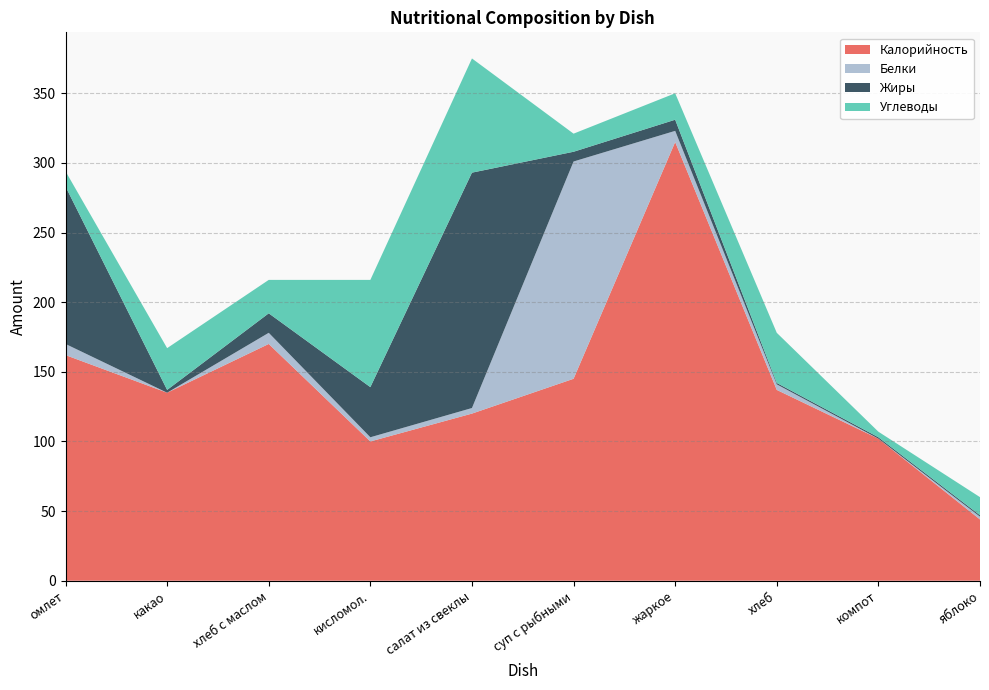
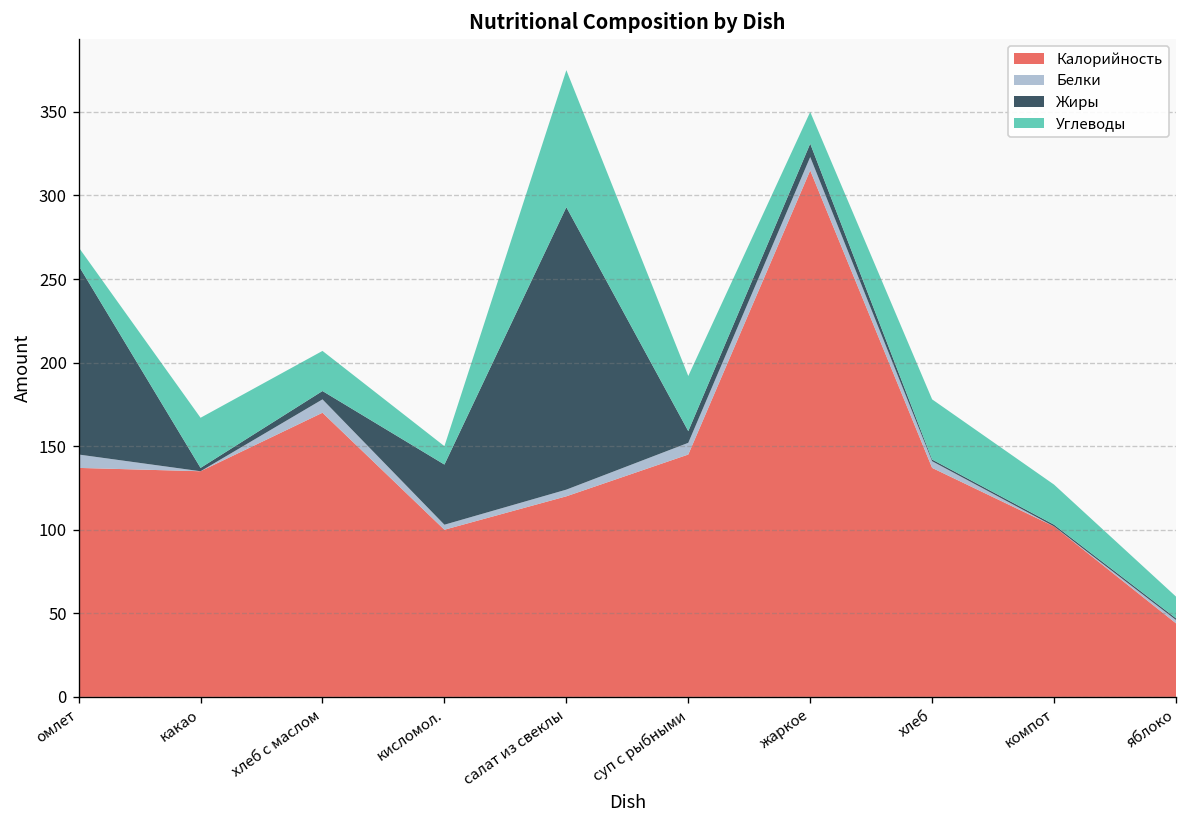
Калорийность, омлет: 162 -> 137
Жиры, хлеб с маслом: 14 -> 5
Углеводы, кисломол.: 77 -> 11
Белки, суп с рыбными: 156 -> 7
Углеводы, суп с рыбными: 13 -> 33
Углеводы, компот: 4 -> 24
